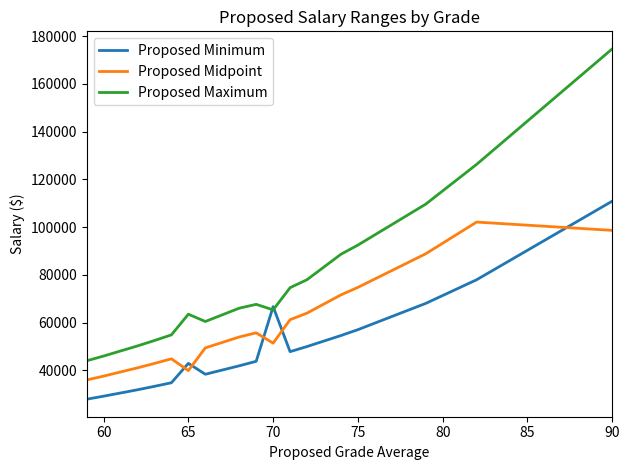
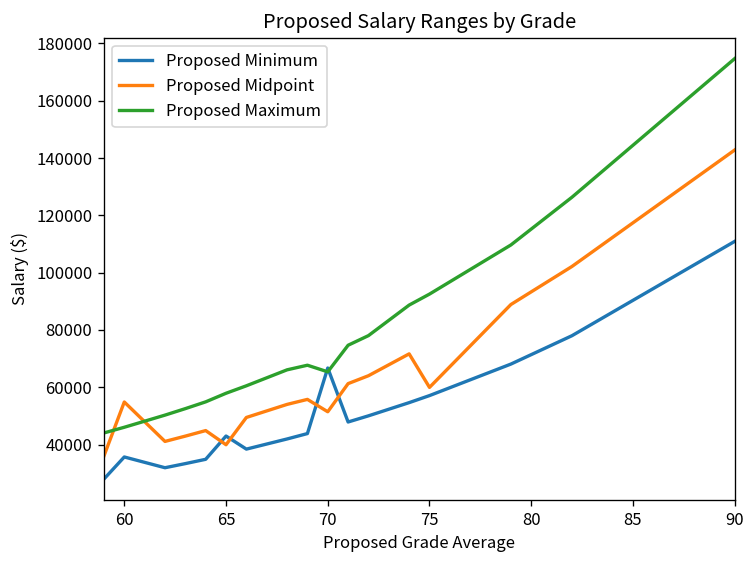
Proposed Minimum, 60: 29000 -> 36000
Proposed Midpoint, 60: 38000 -> 55000
Proposed Maximum, 65: 64000 -> 58000
Proposed Midpoint, 75: 75000 -> 60000
Proposed Midpoint, 90: 99000 -> 143000
